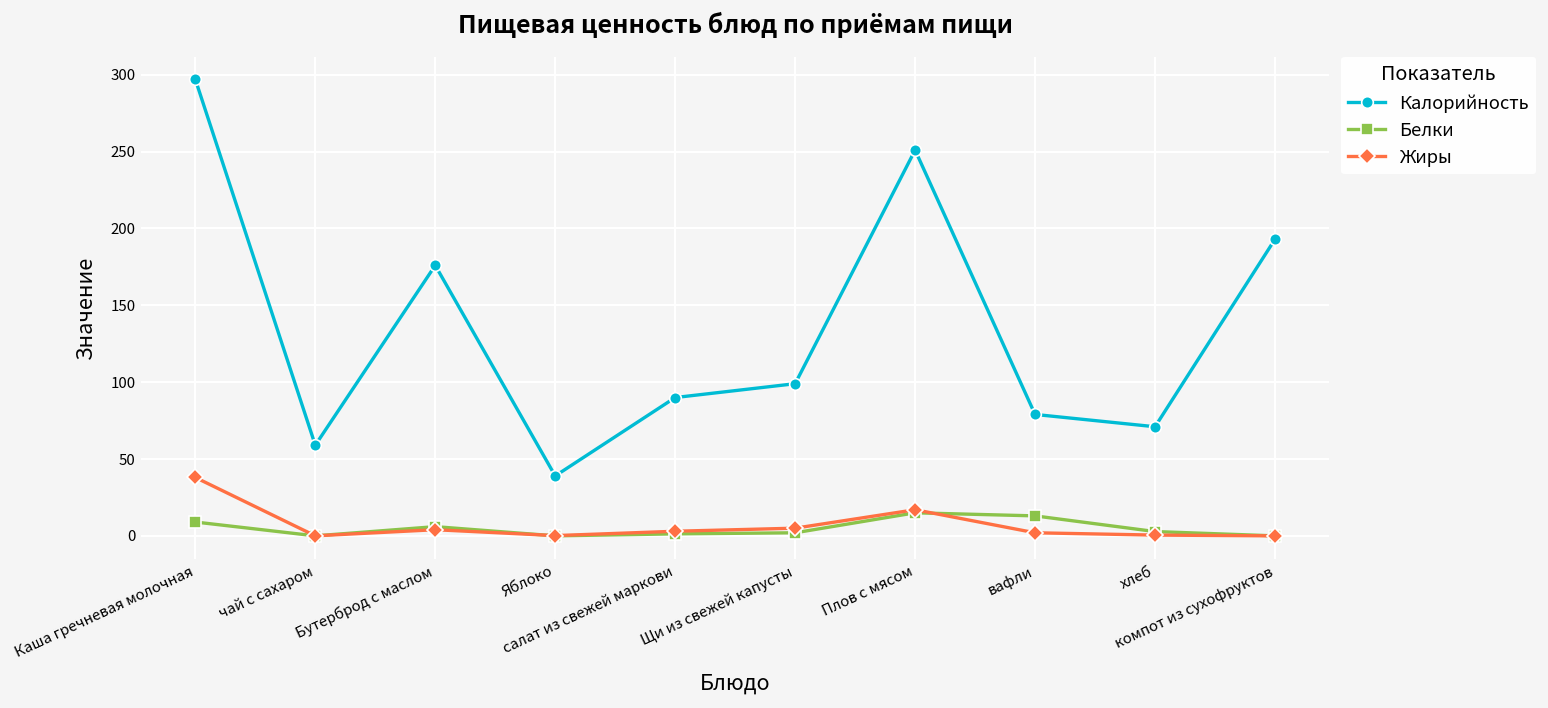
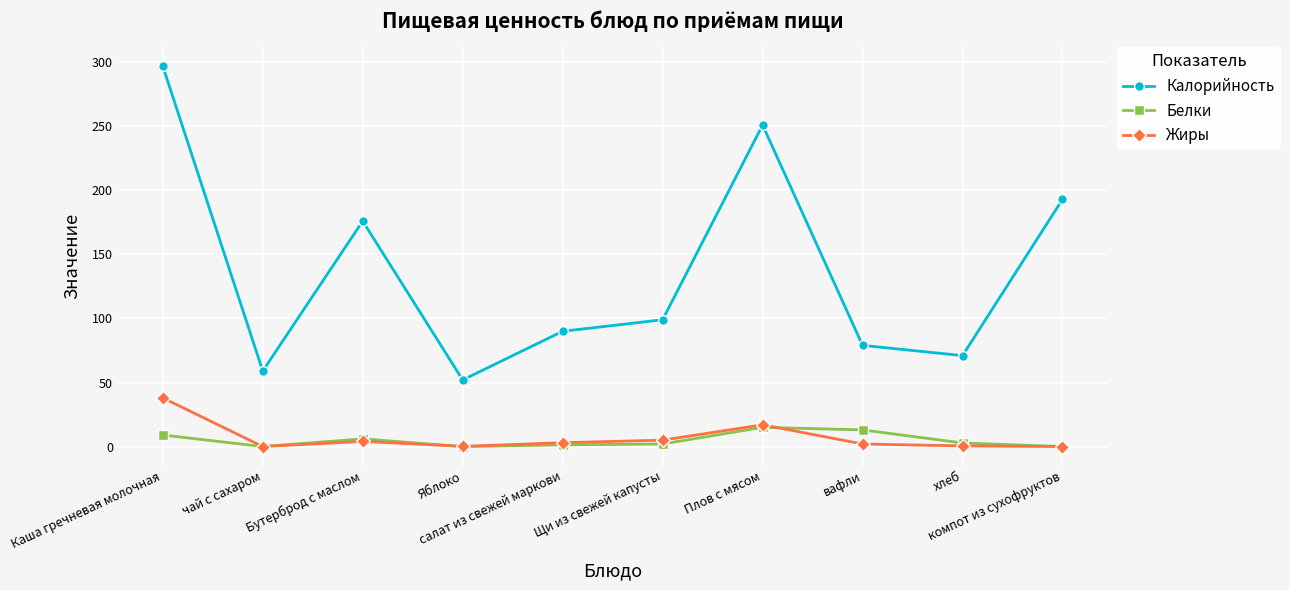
Калорийность, Яблоко: 39 -> 52
